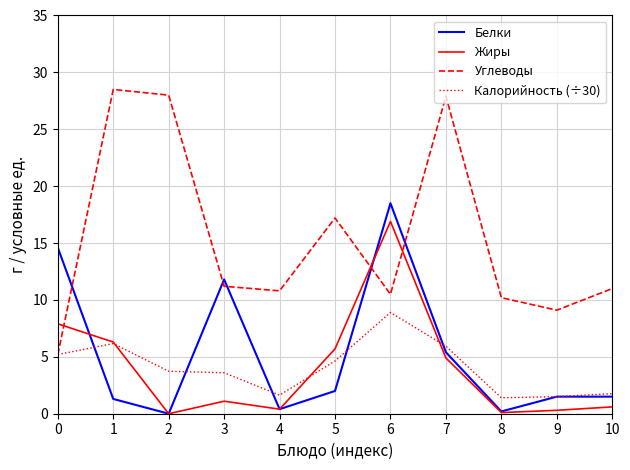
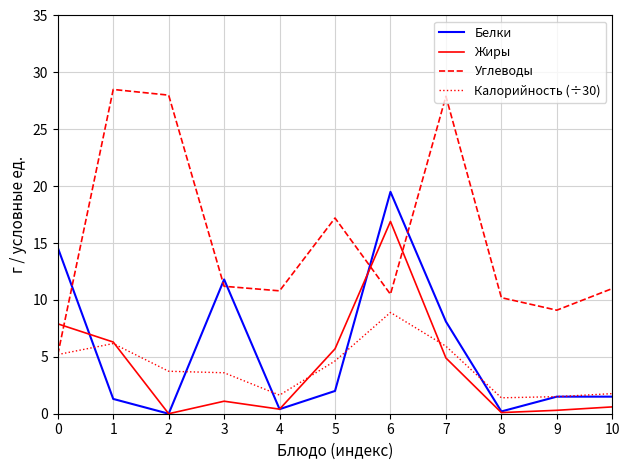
Белки, 6: 18.5 -> 19.5
Белки, 7: 5.4 -> 8.1
